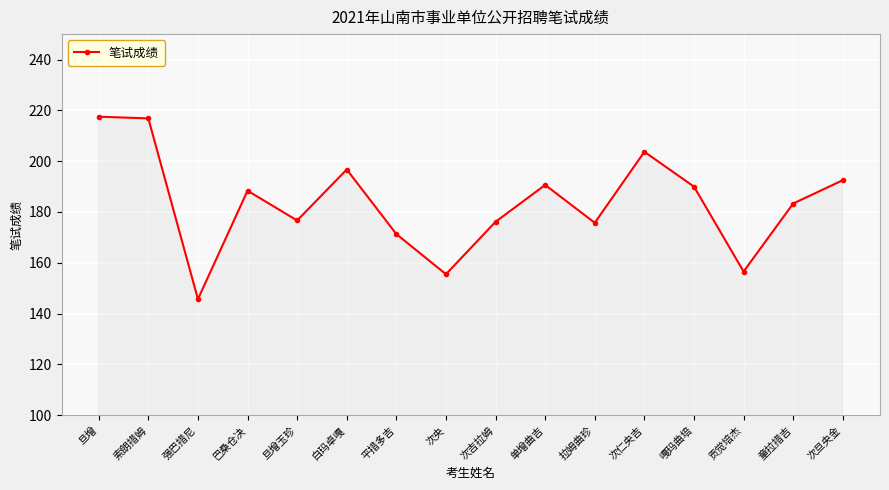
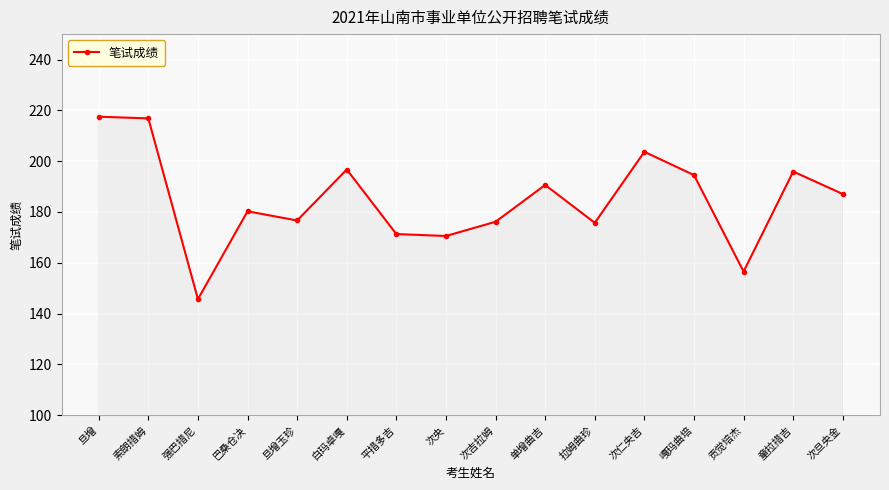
巴桑仓决: 188 -> 180
次央: 155 -> 171
嘎玛曲培: 190 -> 195
童拉措吉: 183 -> 196
次旦央金: 192 -> 187
